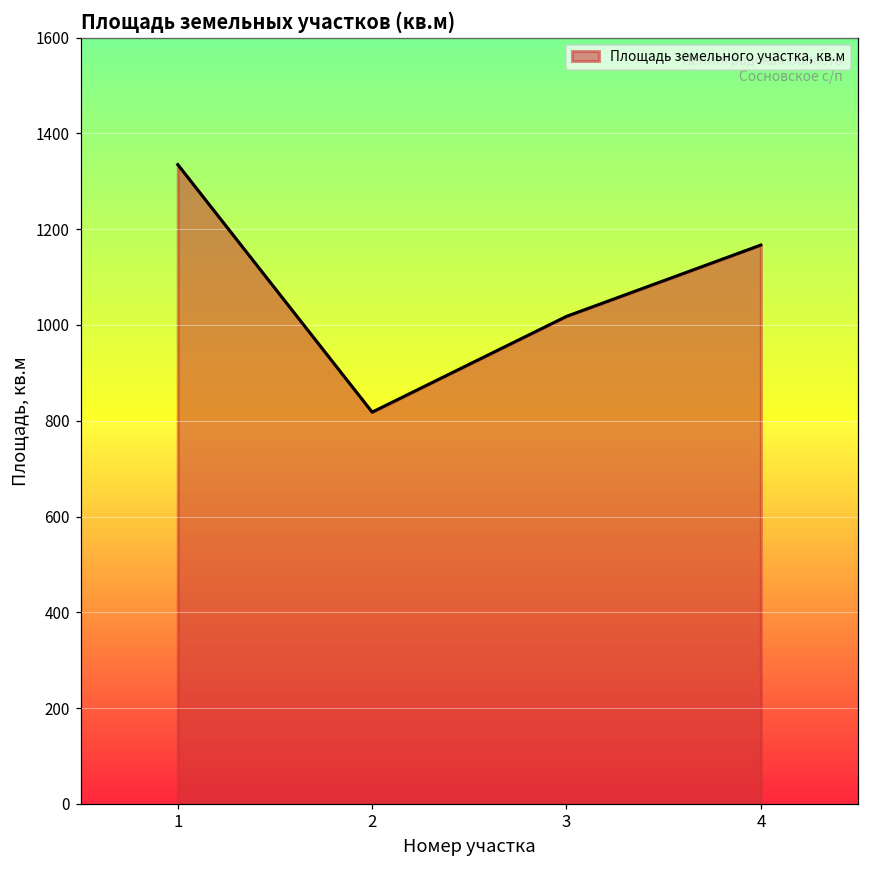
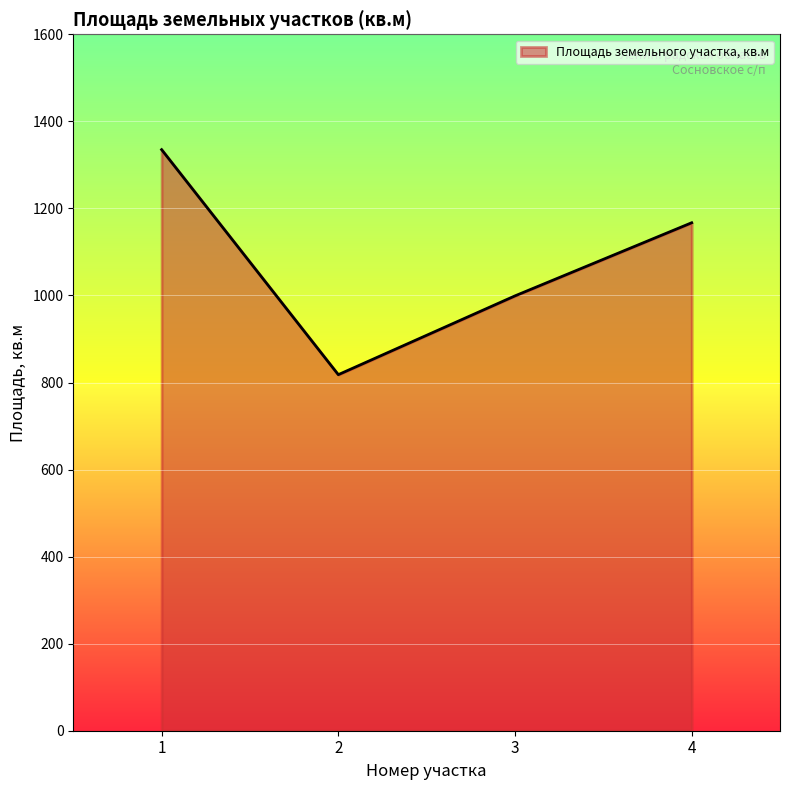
3: 1020 -> 1000
